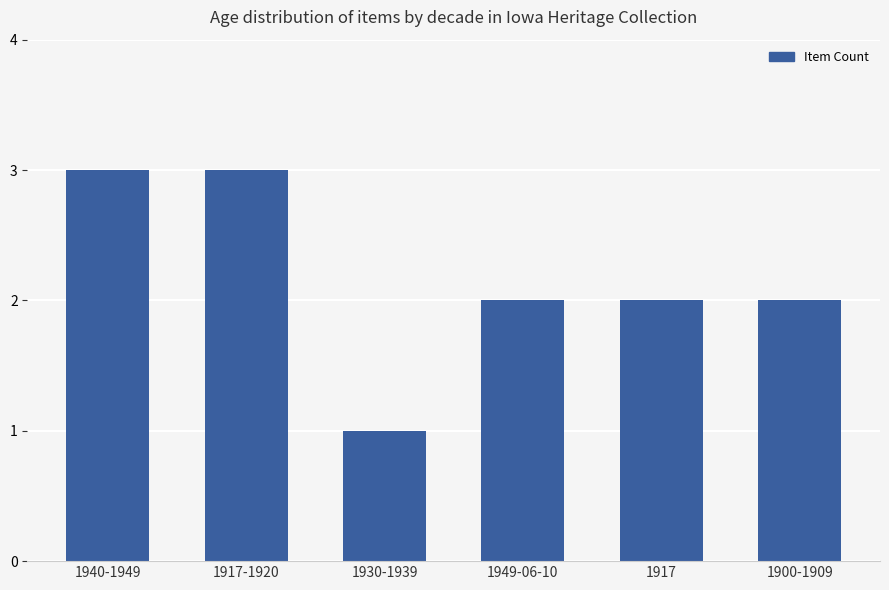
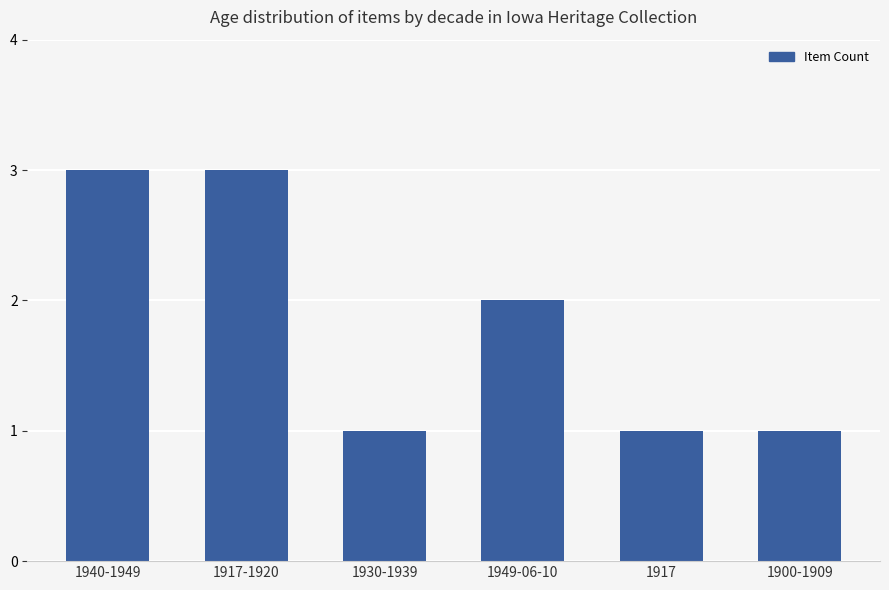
1917: 2 -> 1
1900-1909: 2 -> 1
